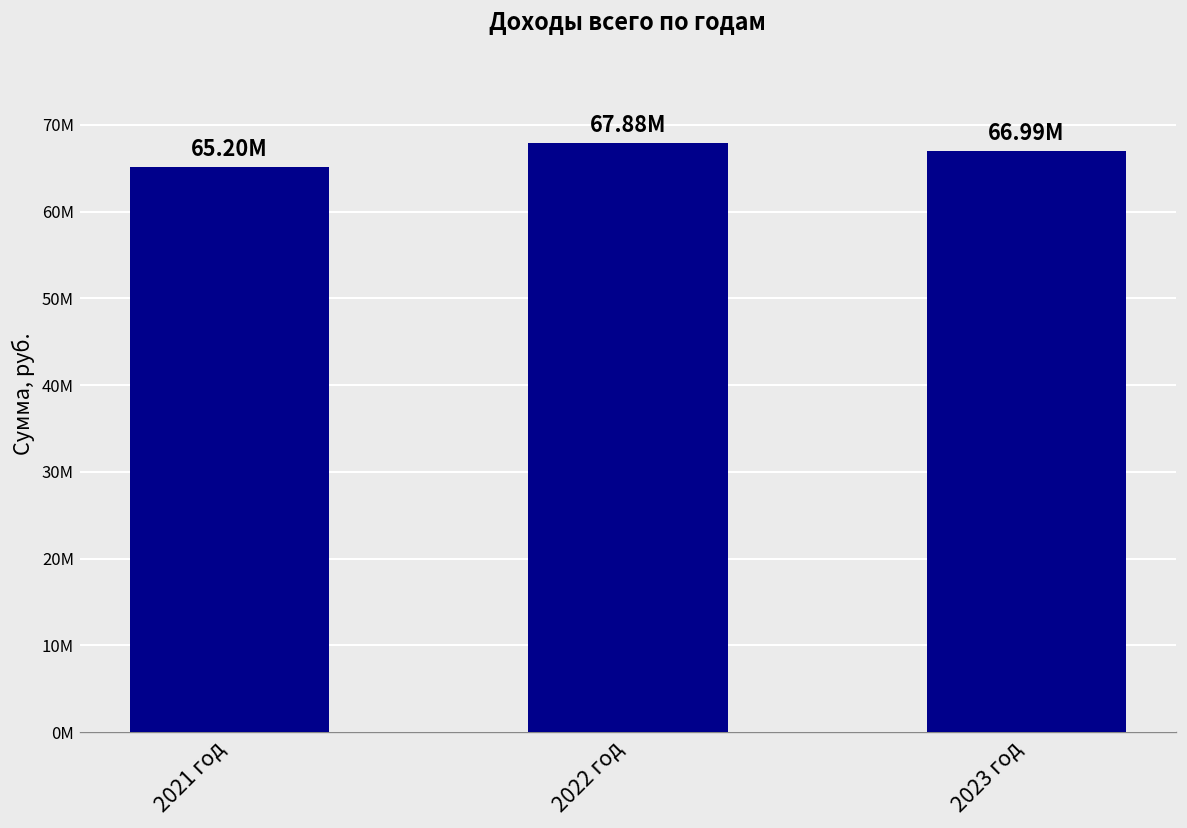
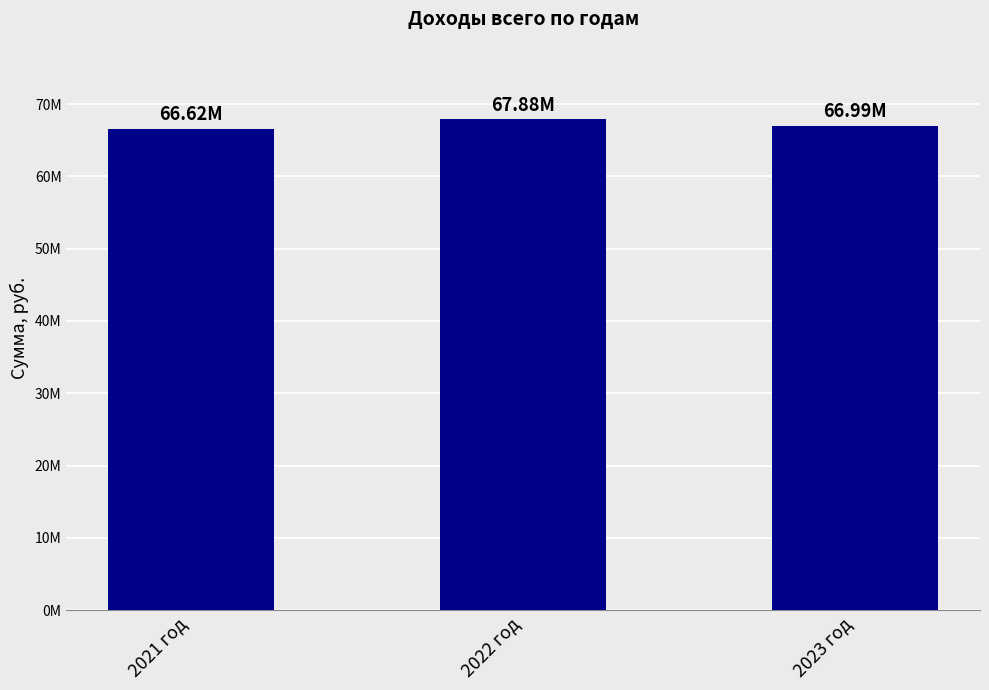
2021 год: 65.20M -> 66.62M
